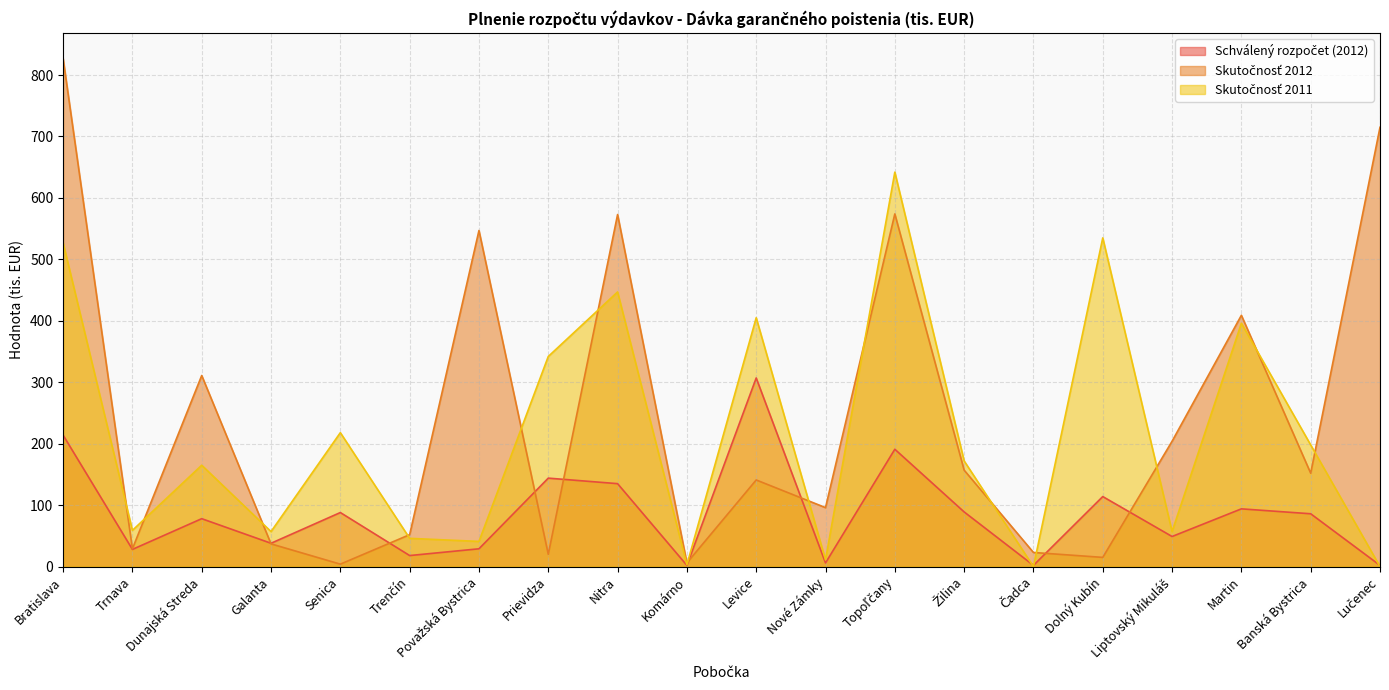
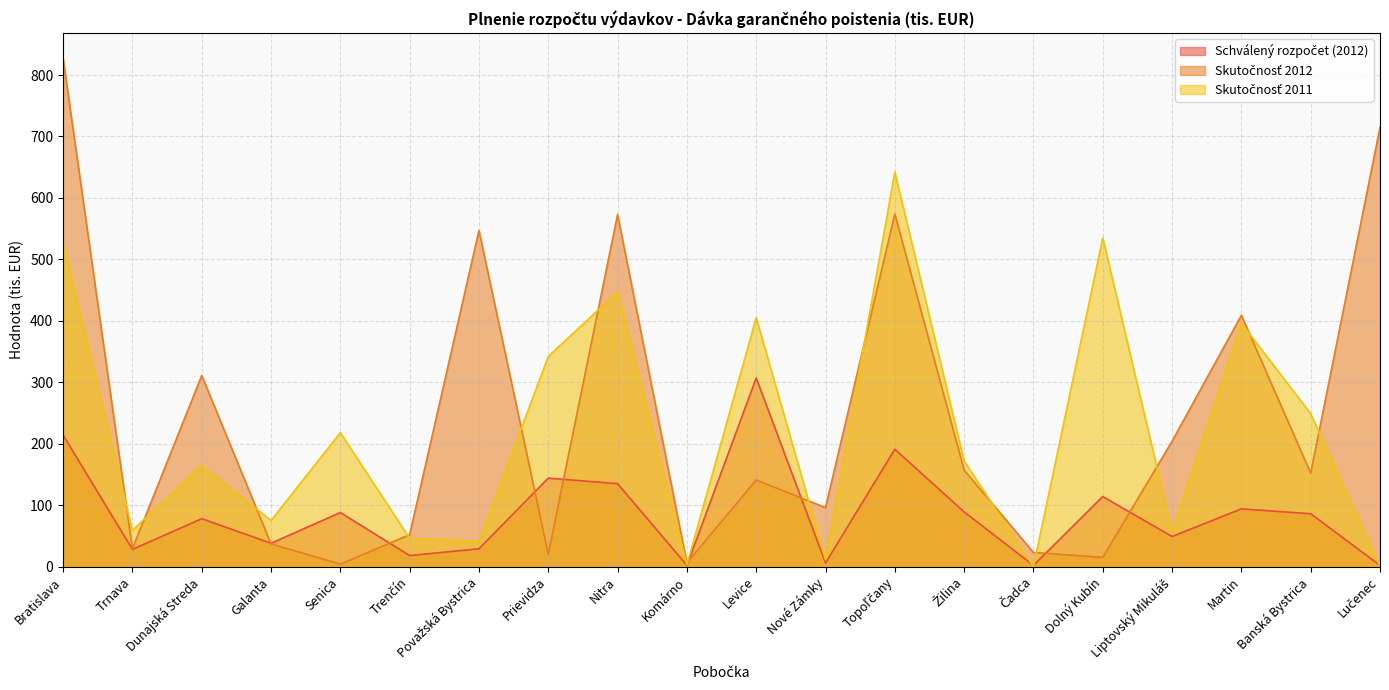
Skutočnosť 2011, Galanta: 60 -> 80
Skutočnosť 2011, Banská Bystrica: 200 -> 250
